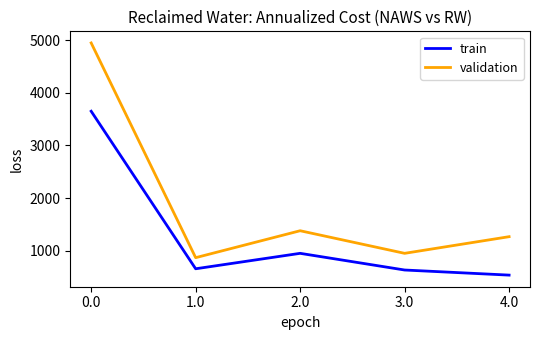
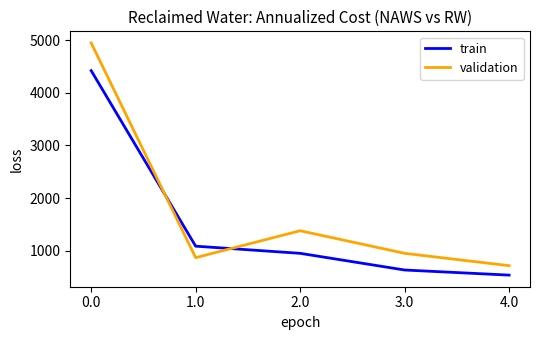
train, 0.0: 3600 -> 4400
train, 1.0: 700 -> 1100
validation, 4.0: 1300 -> 700
